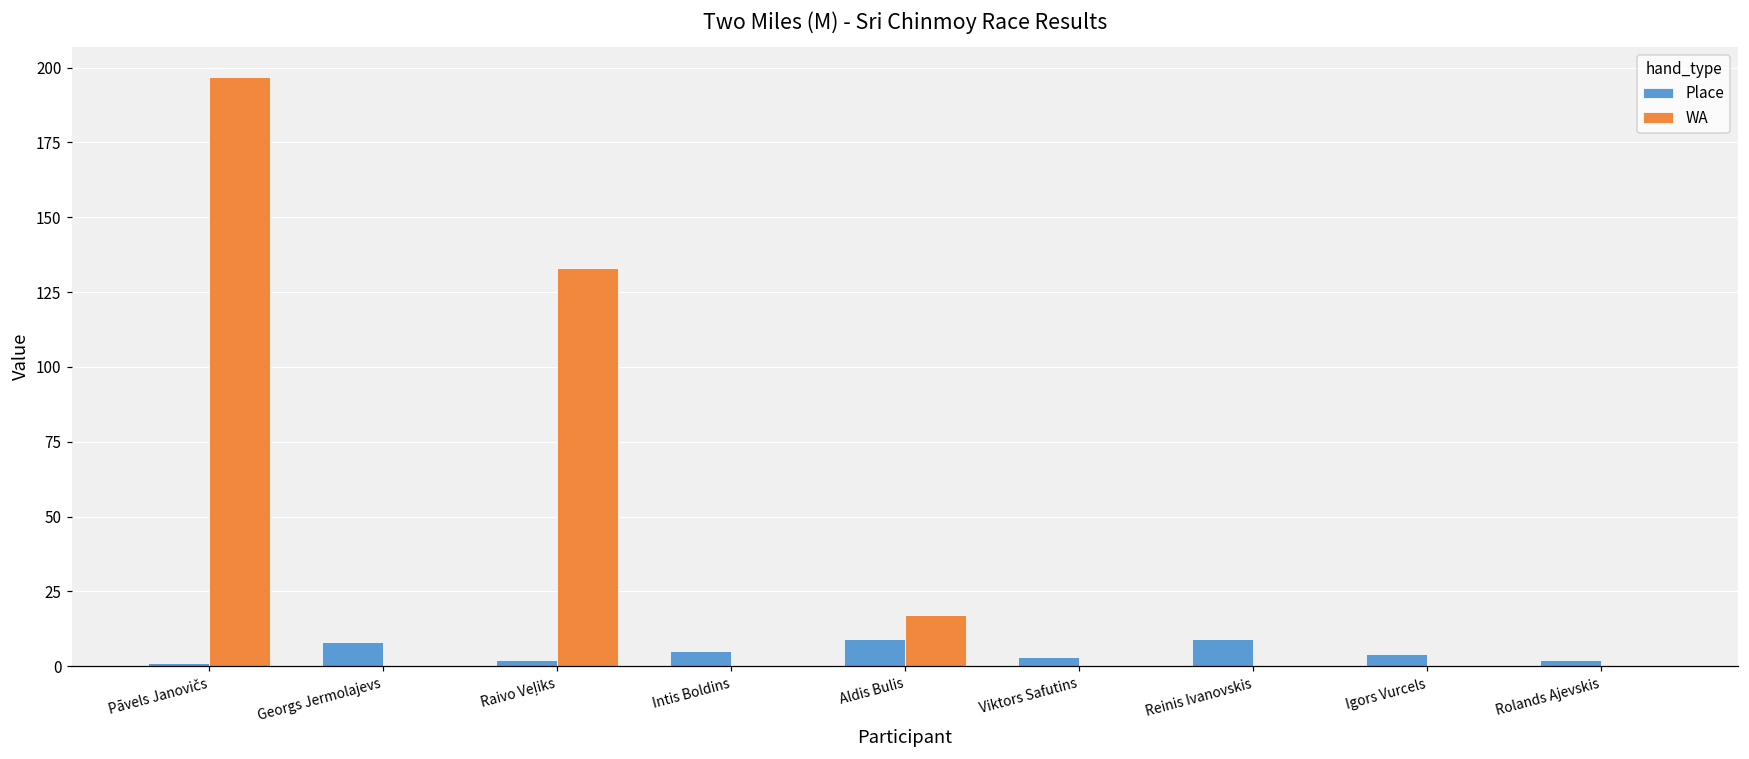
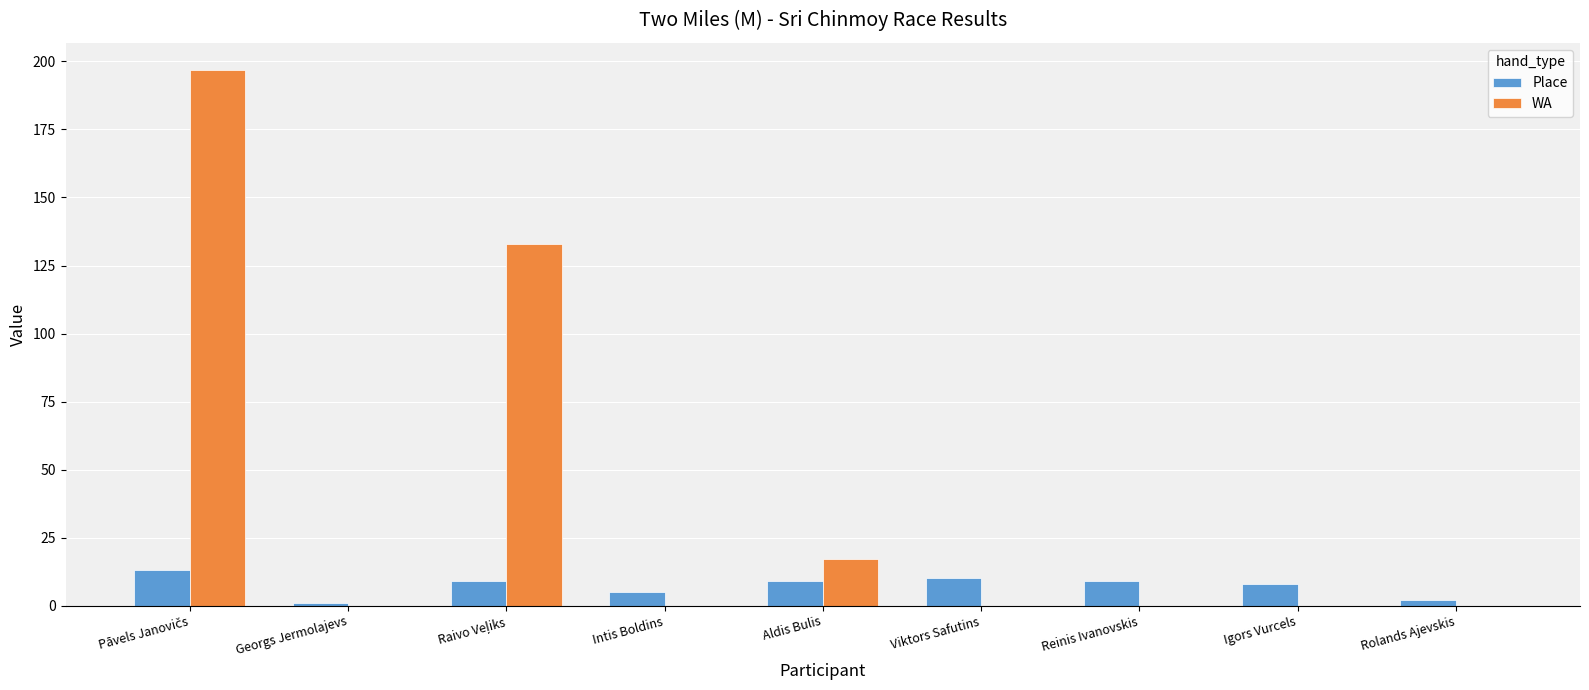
Place, Pāvels Janovičs: 1 -> 13
Place, Georgs Jermolajevs: 8 -> 1
Place, Raivo Veļiks: 2 -> 9
Place, Viktors Safutins: 3 -> 10
Place, Igors Vurcels: 4 -> 8
